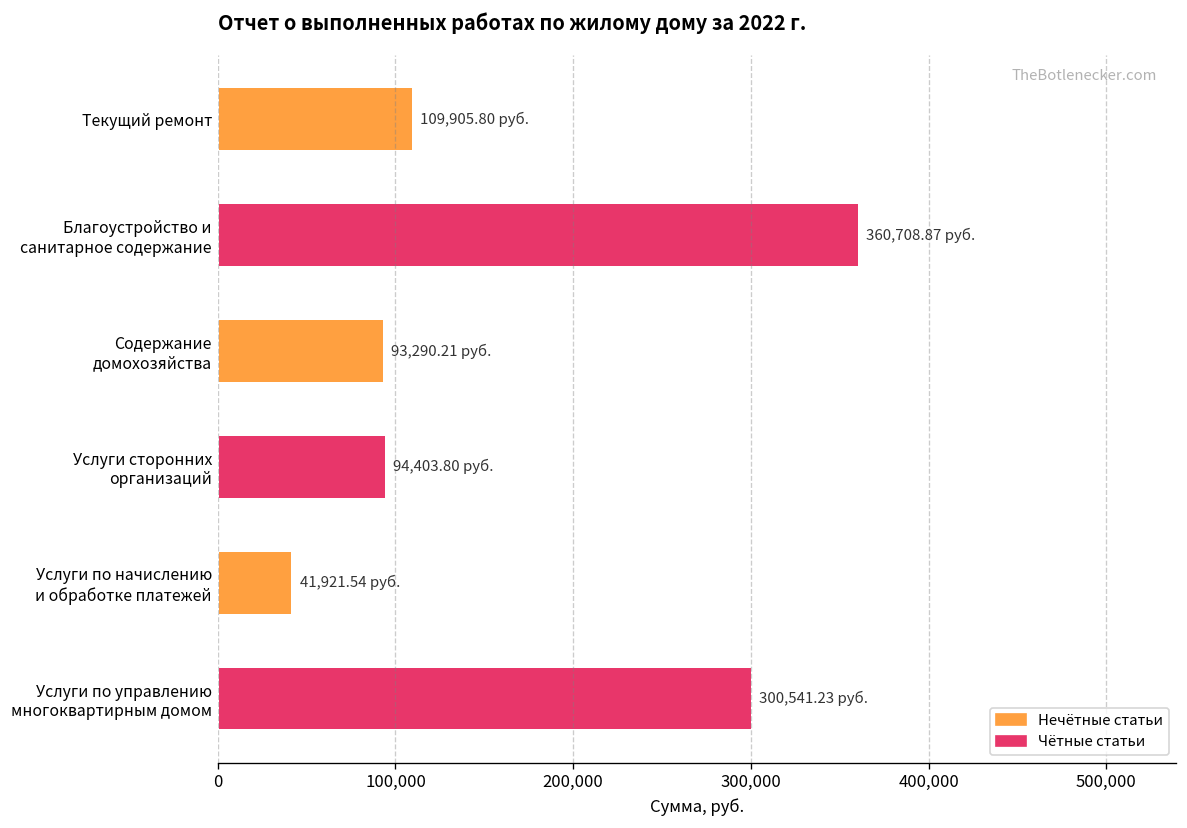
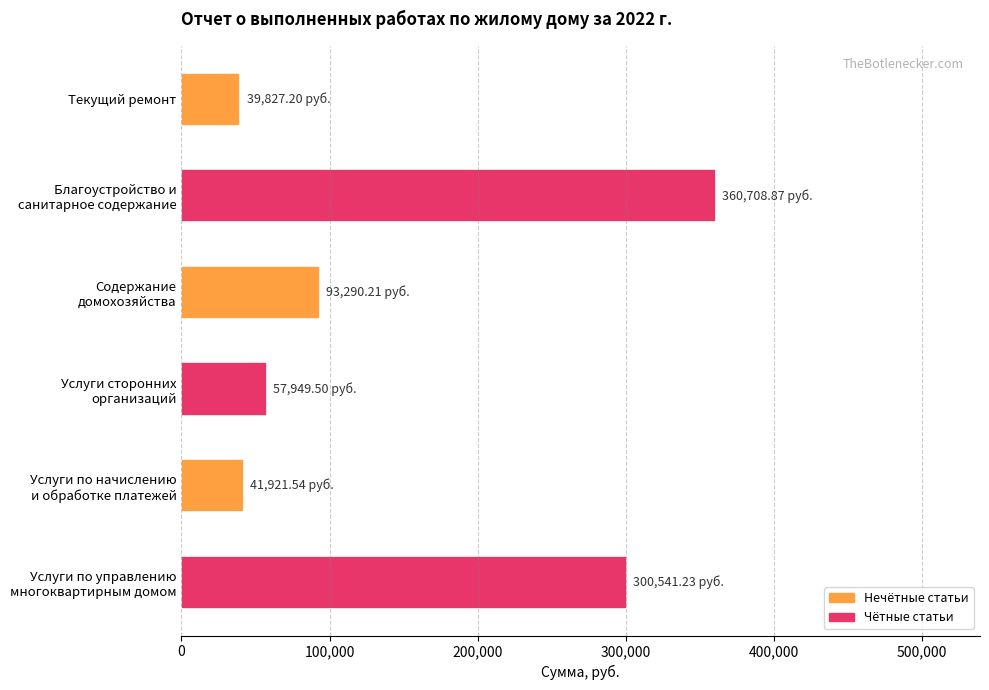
Текущий ремонт: 109,905.80 -> 39,827.20
Услуги сторонних организаций: 94,403.80 -> 57,949.50
